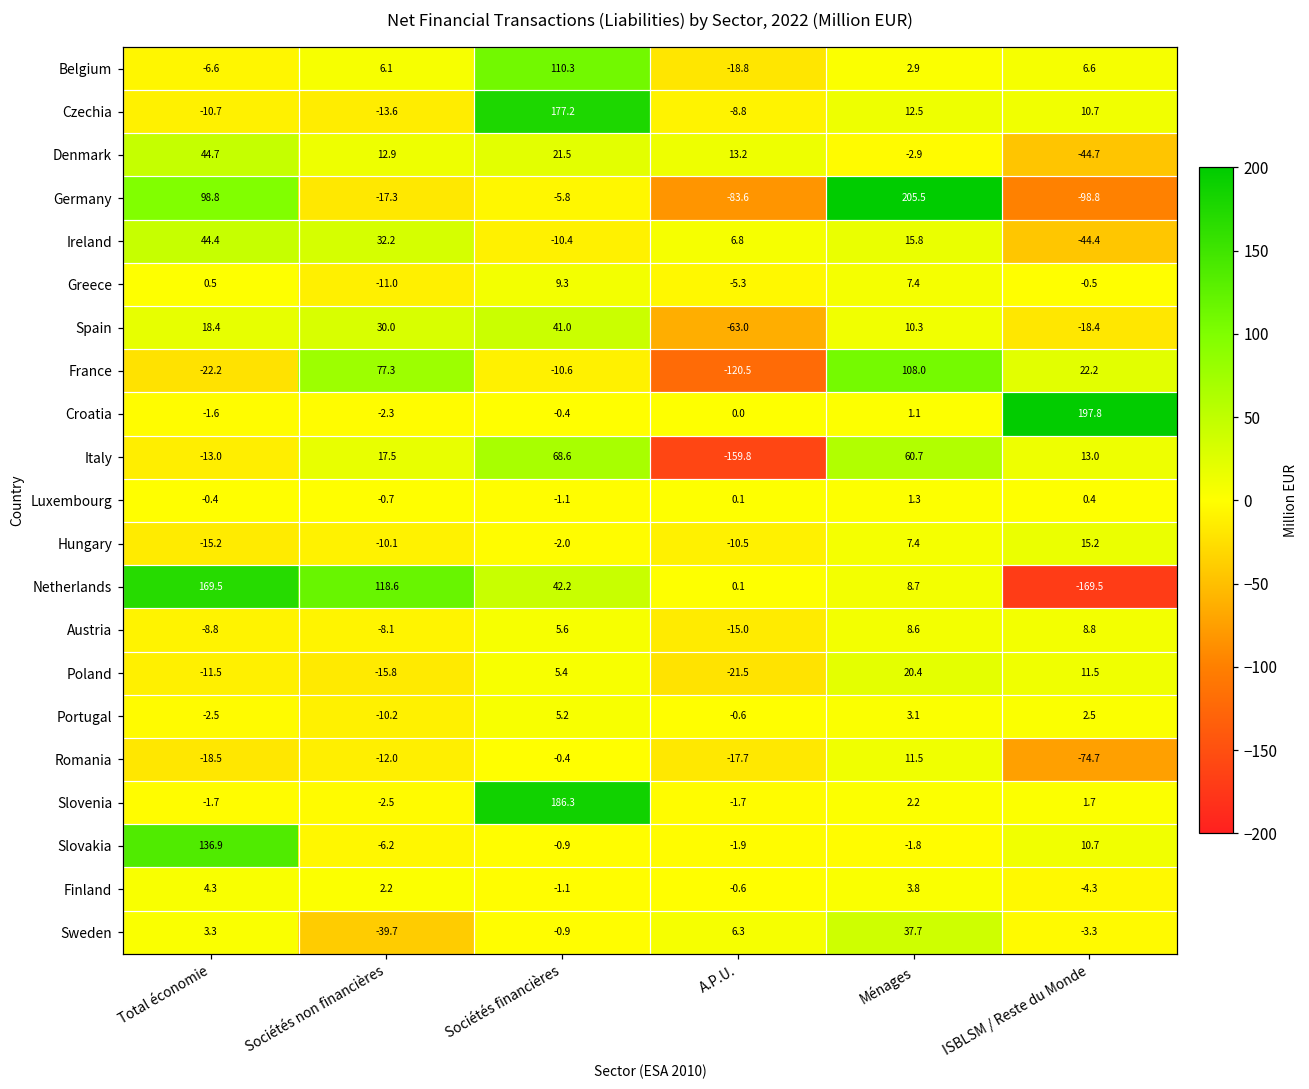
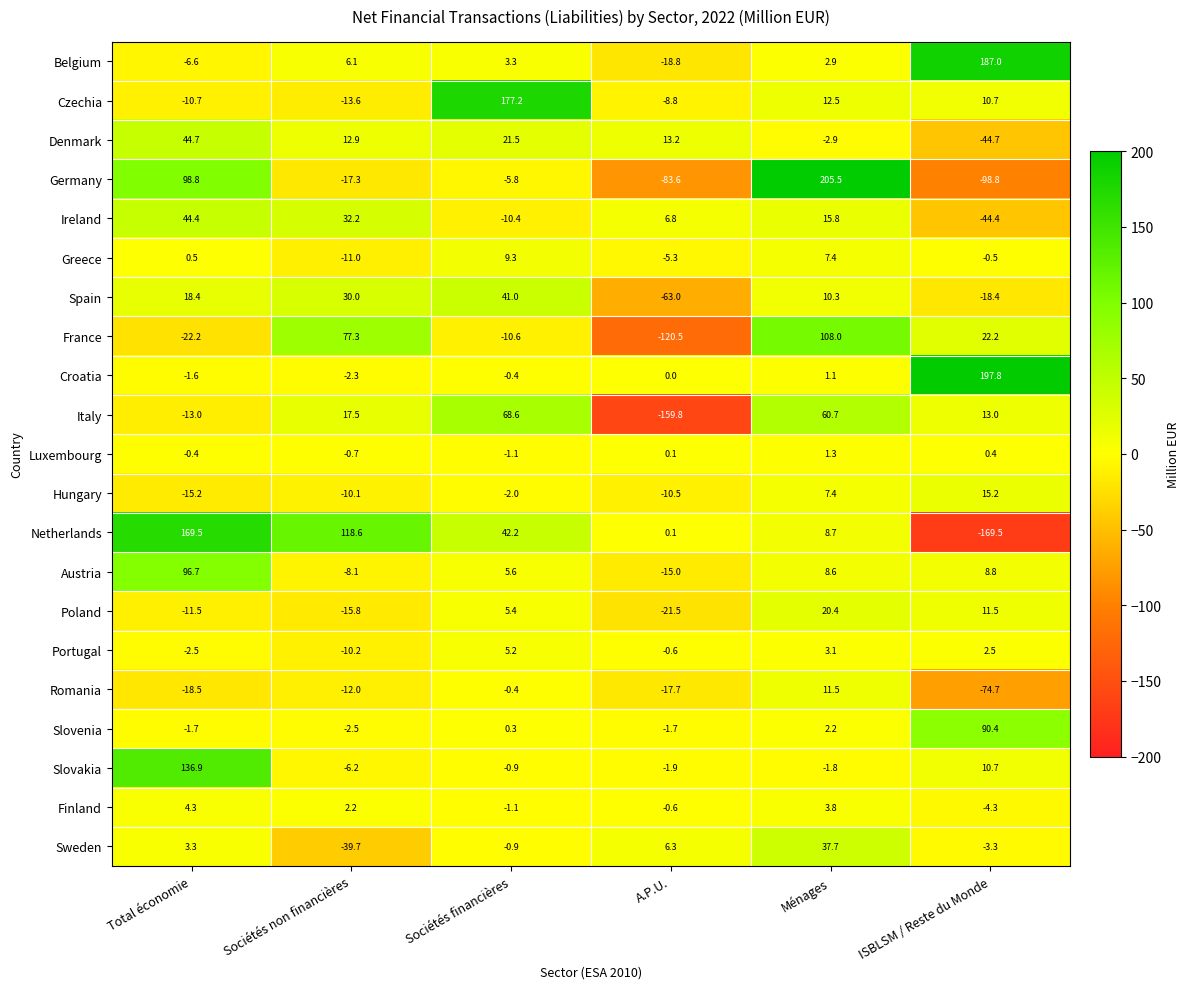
Belgium, Sociétés financières: 110.3 -> 3.3
Belgium, ISBLSM / Reste du Monde: 6.6 -> 187.0
Austria, Total économie: -8.8 -> 96.7
Slovenia, Sociétés financières: 186.3 -> 0.3
Slovenia, ISBLSM / Reste du Monde: 1.7 -> 90.4
